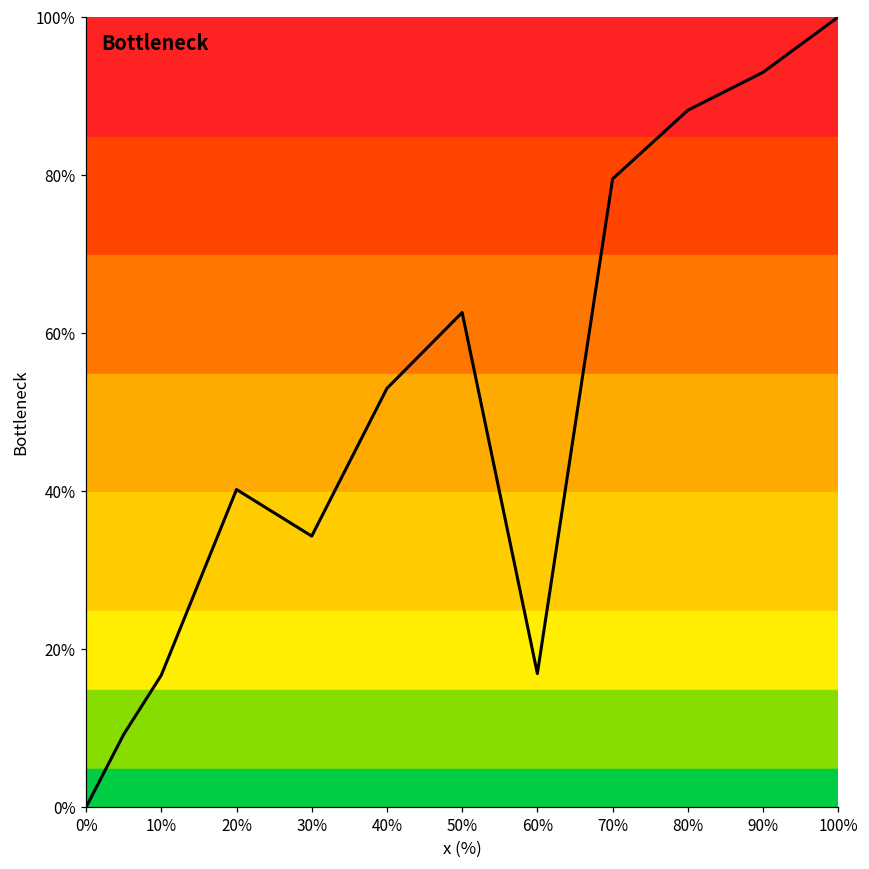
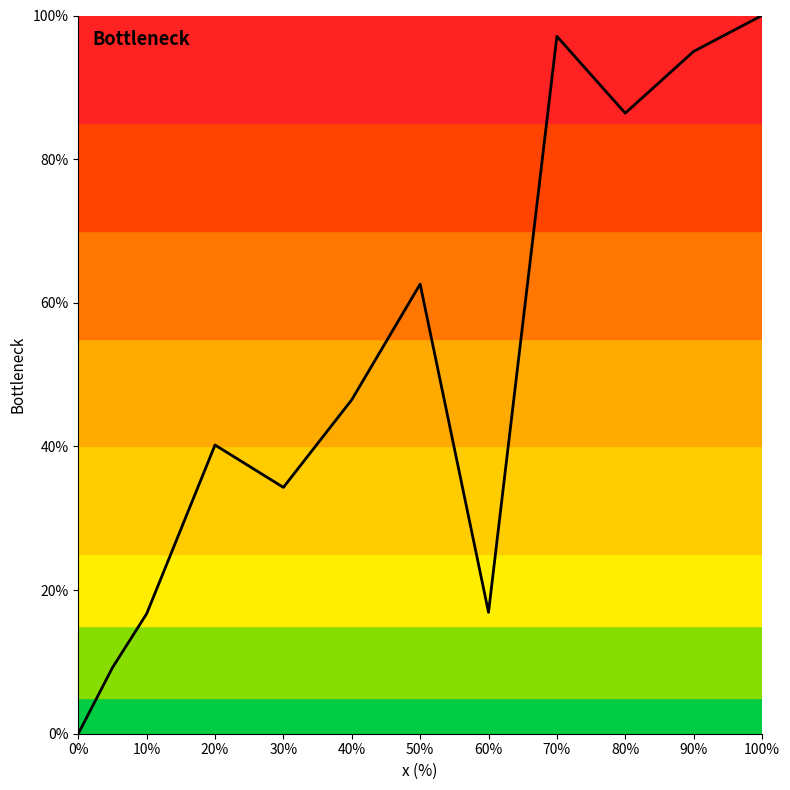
40%: 53% -> 47%
70%: 80% -> 97%
80%: 88% -> 86%
90%: 93% -> 95%
